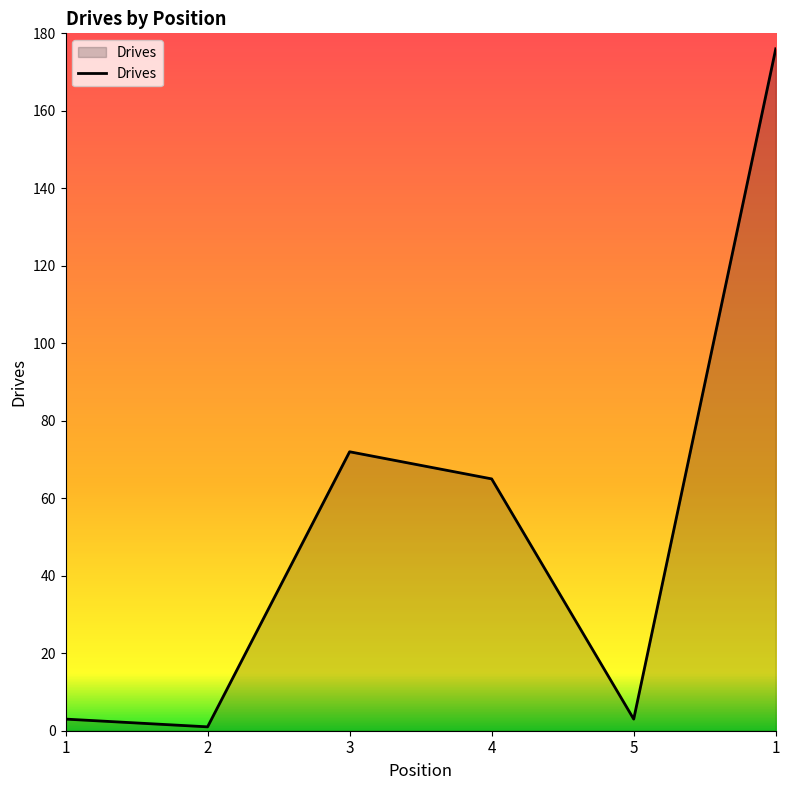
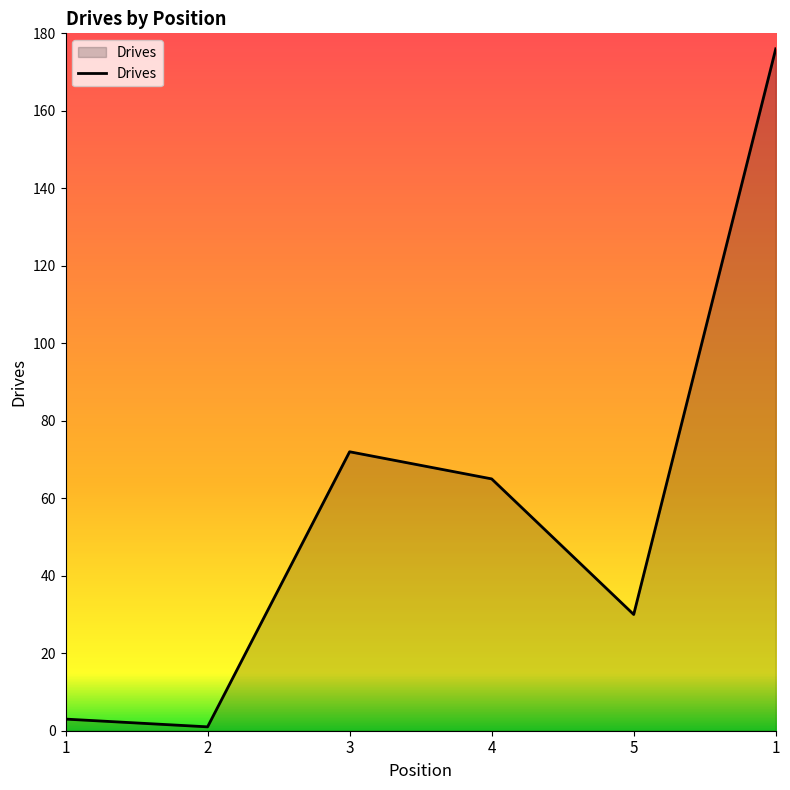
5: 3 -> 30
